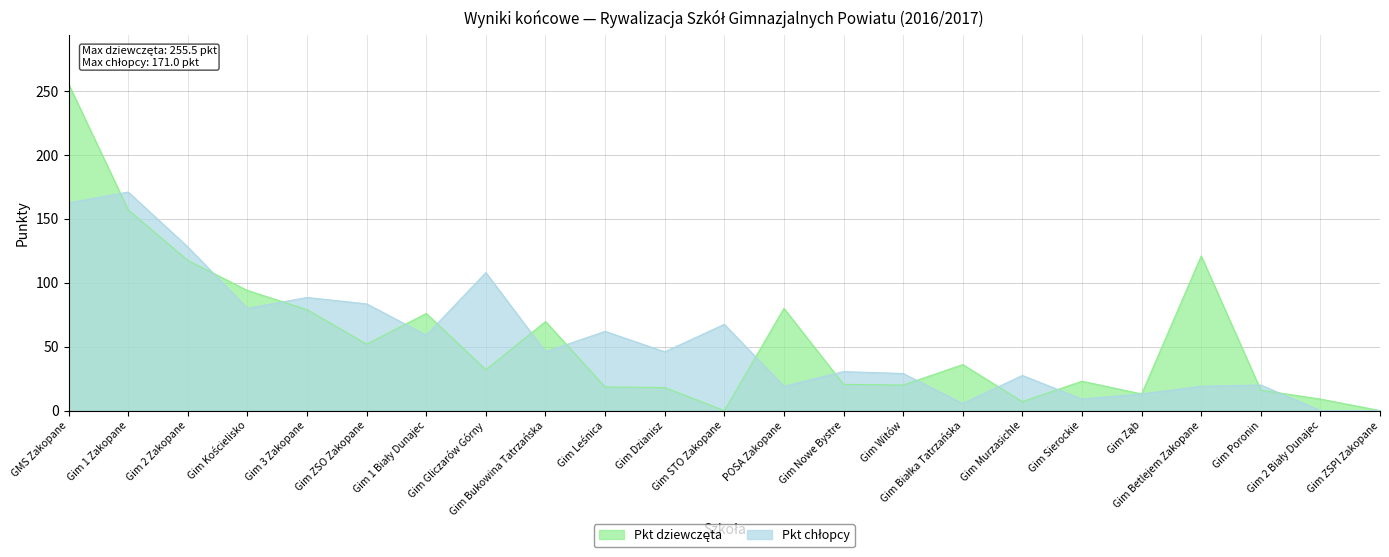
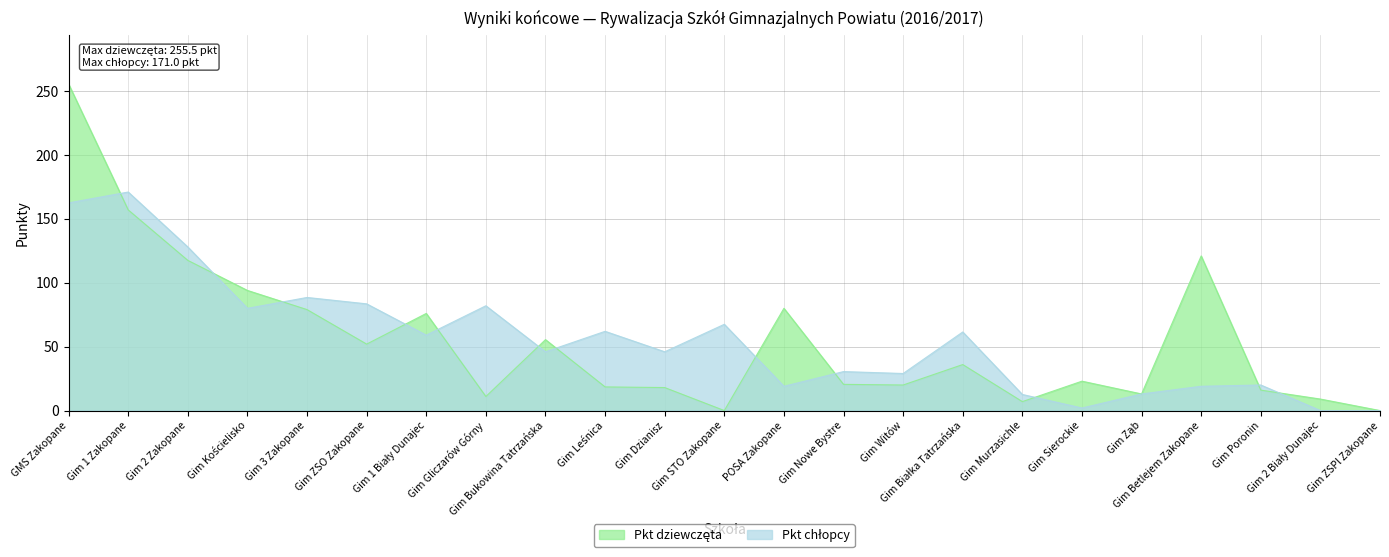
Pkt dziewczęta, Gim Gliczarów Górny: 32 -> 11
Pkt chłopcy, Gim Gliczarów Górny: 108 -> 82
Pkt dziewczęta, Gim Bukowina Tatrzańska: 70 -> 56
Pkt chłopcy, Gim Białka Tatrzańska: 6 -> 62
Pkt chłopcy, Gim Murzasichle: 28 -> 13
Pkt chłopcy, Gim Sierockie: 9 -> 2
